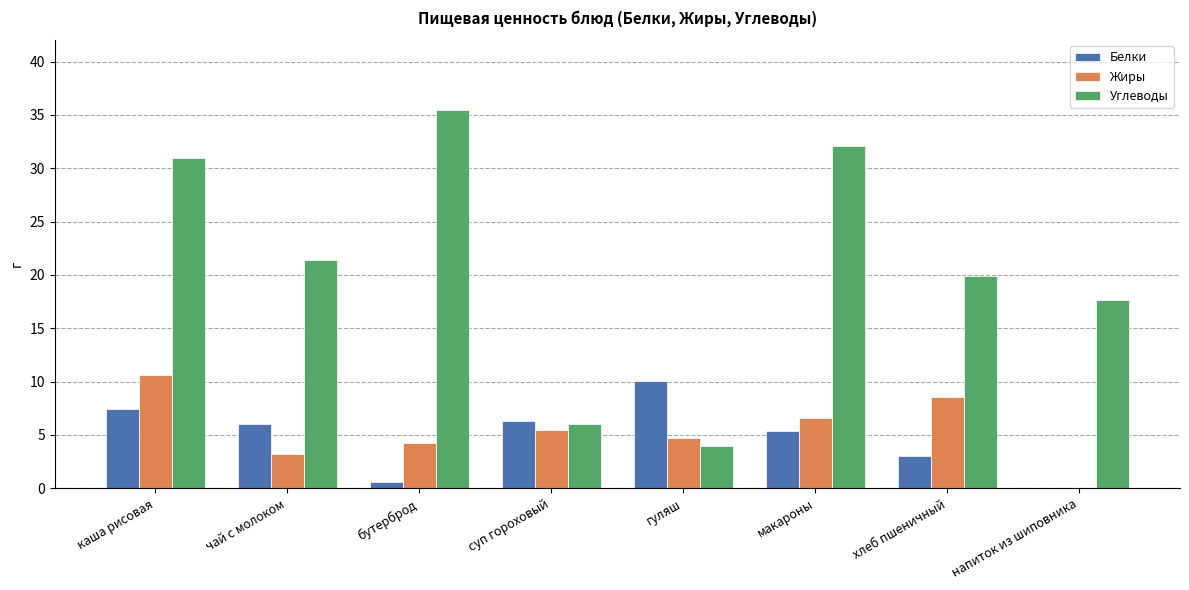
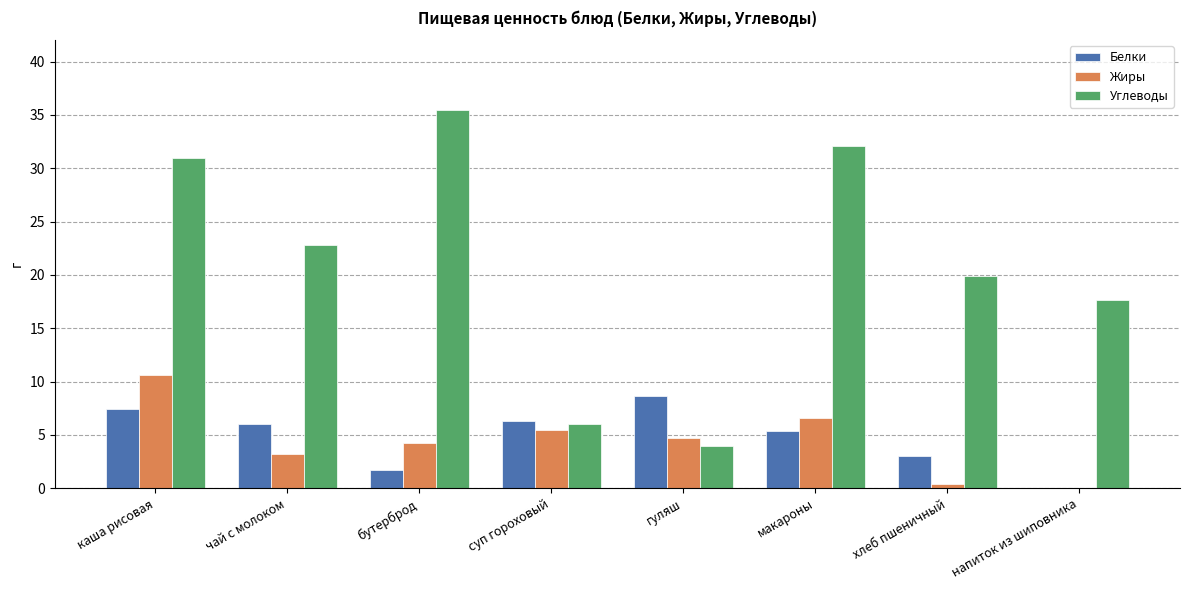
Углеводы, чай с молоком: 21.4 -> 22.8
Белки, бутерброд: 0.6 -> 1.7
Белки, гуляш: 10.1 -> 8.6
Жиры, хлеб пшеничный: 8.6 -> 0.4
